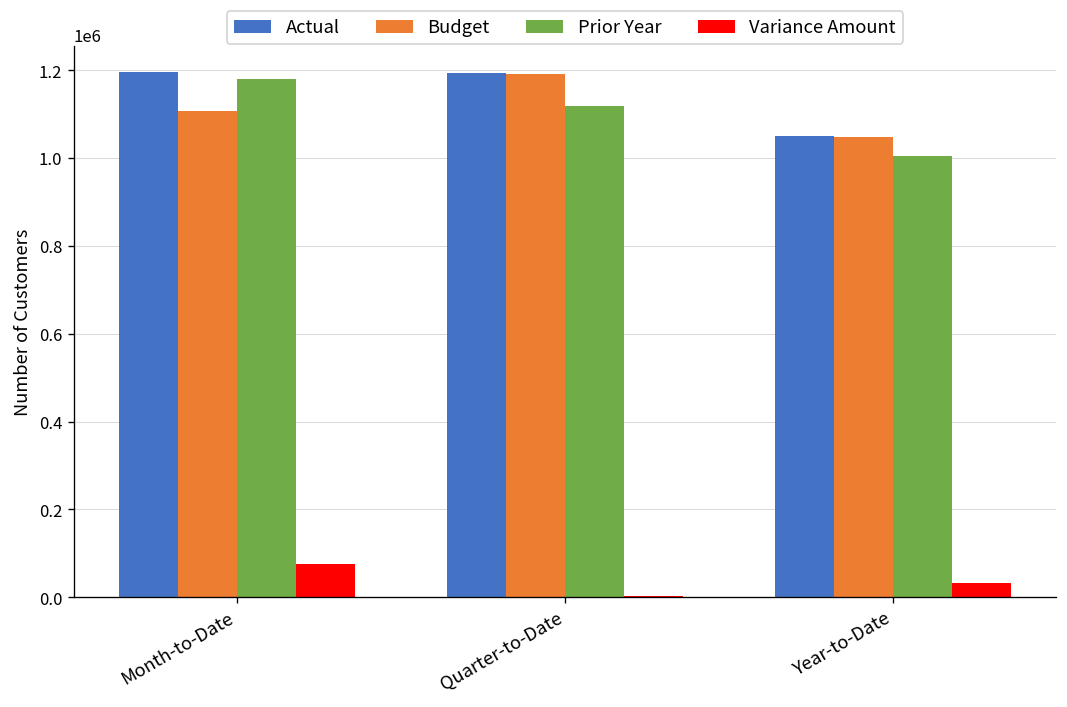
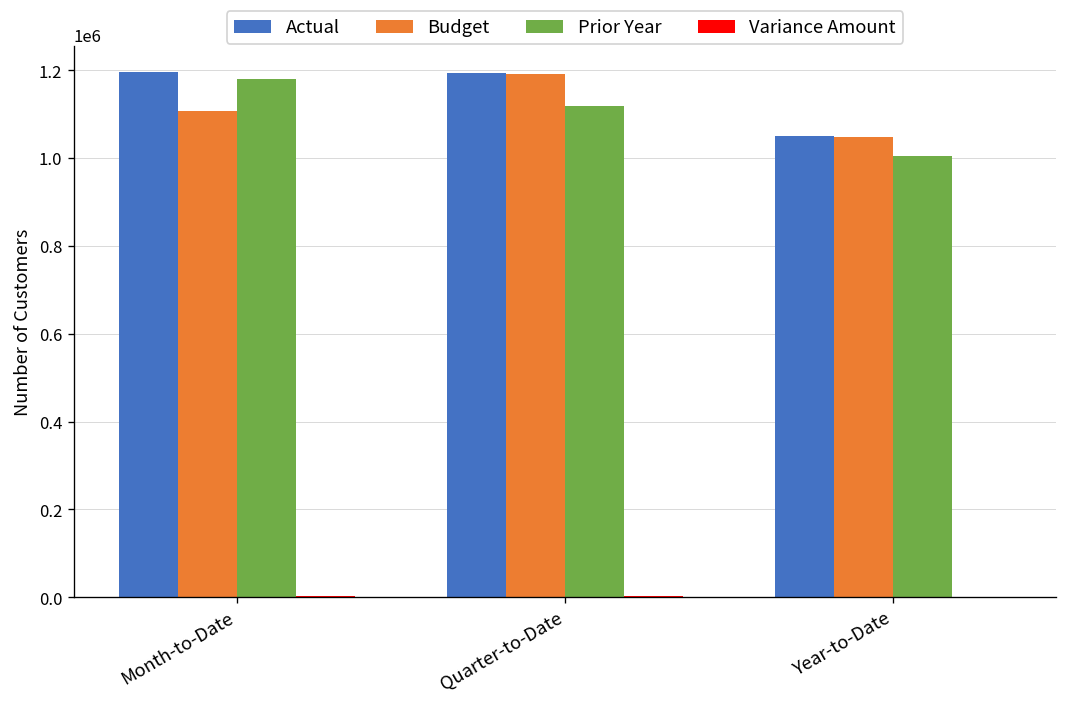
Variance Amount, Month-to-Date: 80000 -> 0
Variance Amount, Year-to-Date: 30000 -> 0
